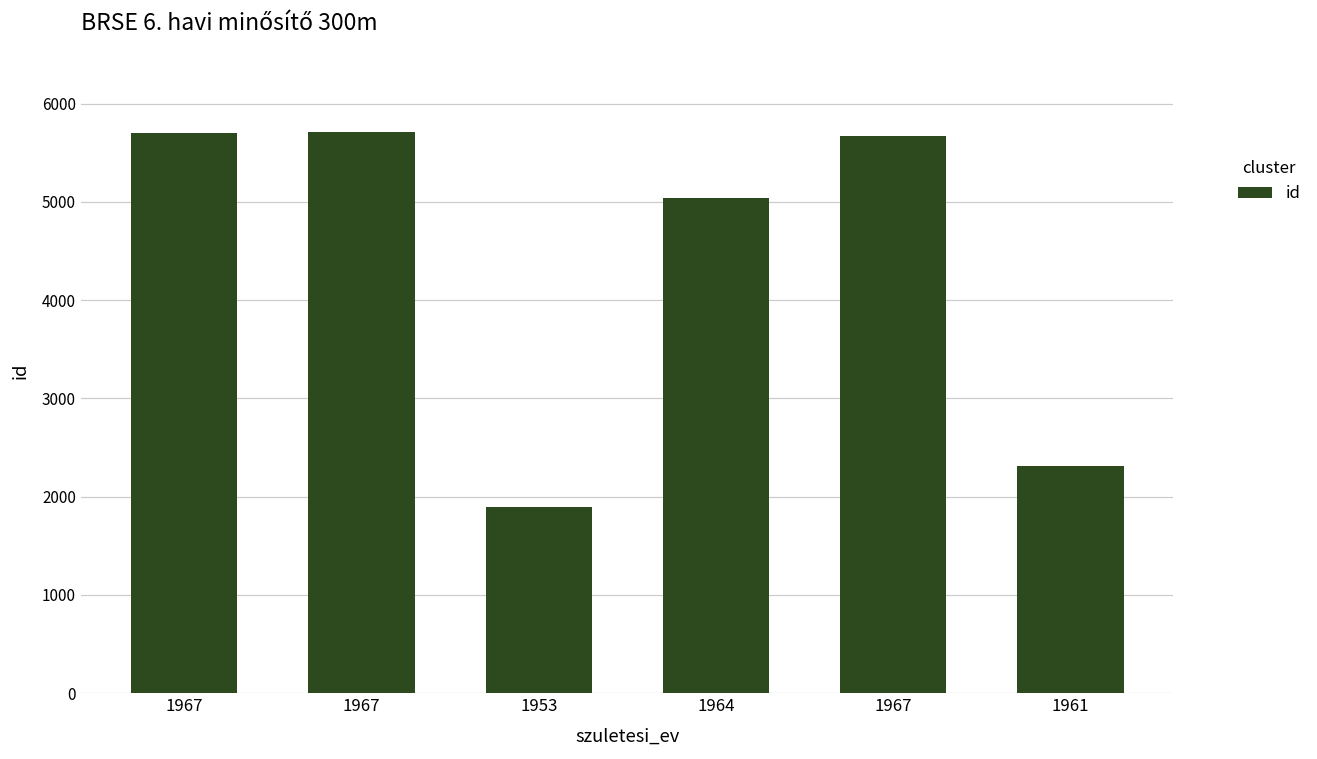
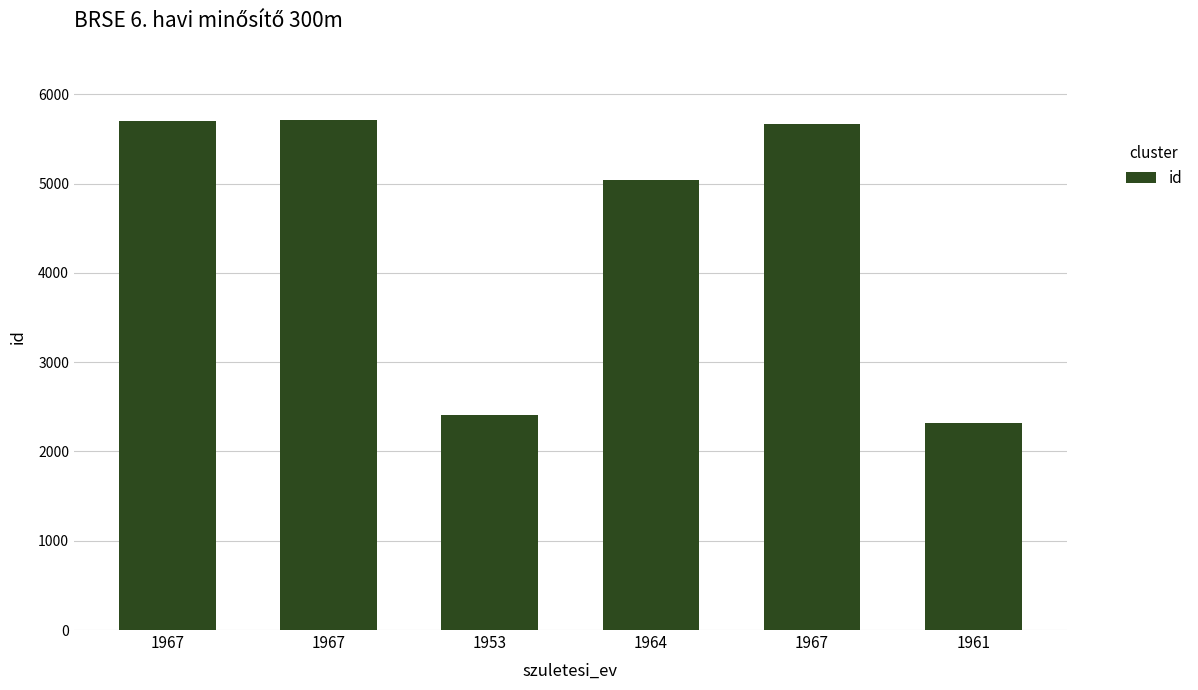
1953: 1900 -> 2400
